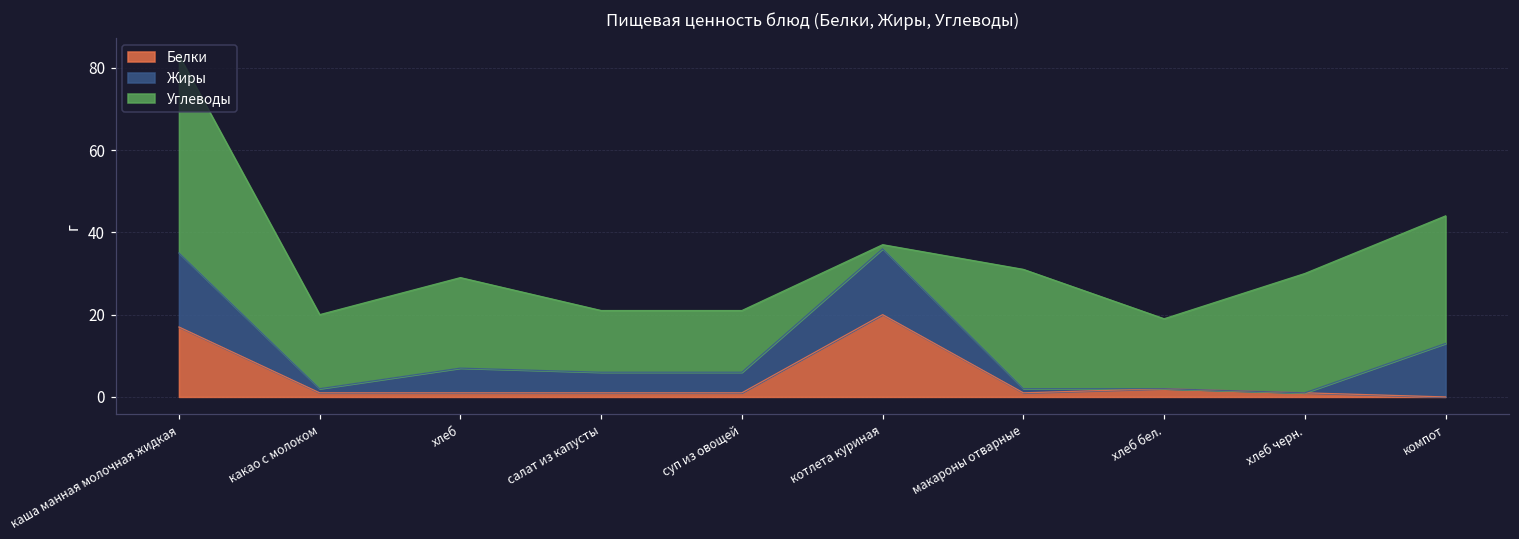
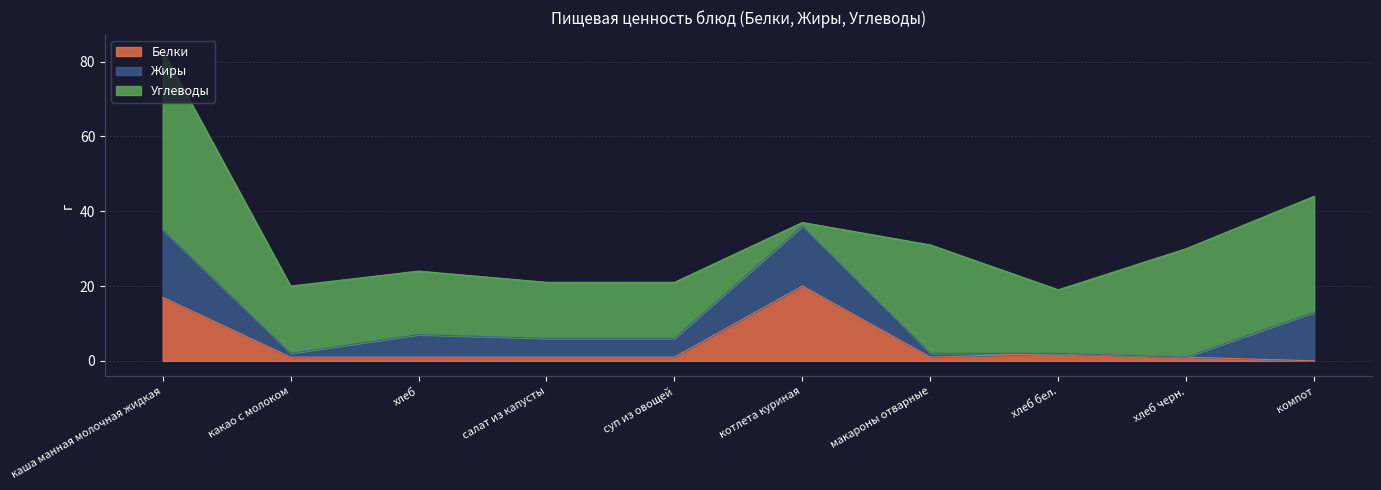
Углеводы, хлеб: 22 -> 17
